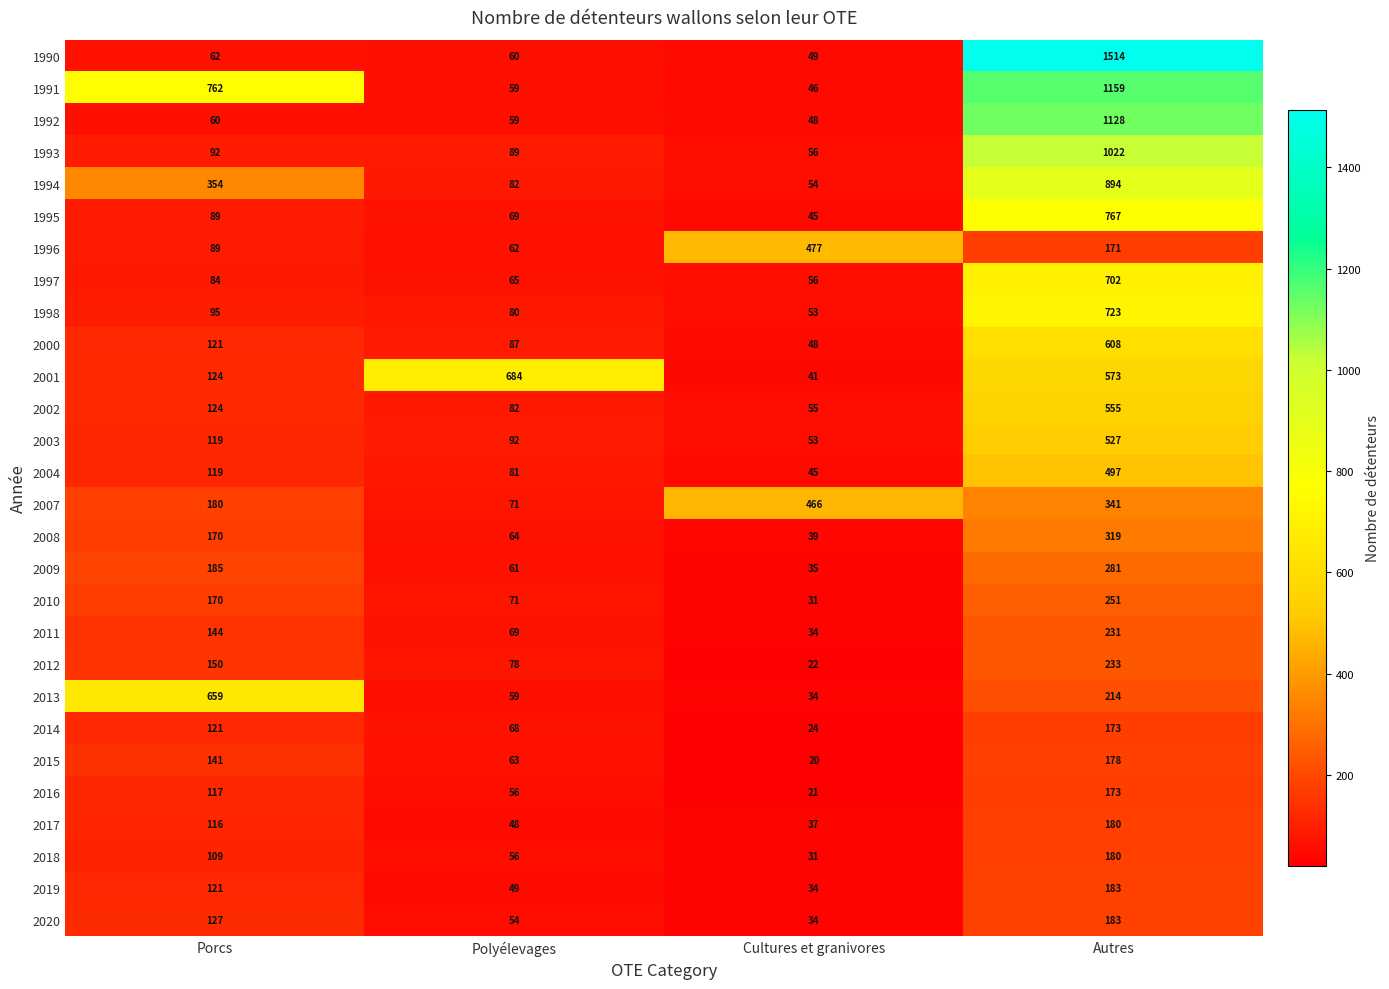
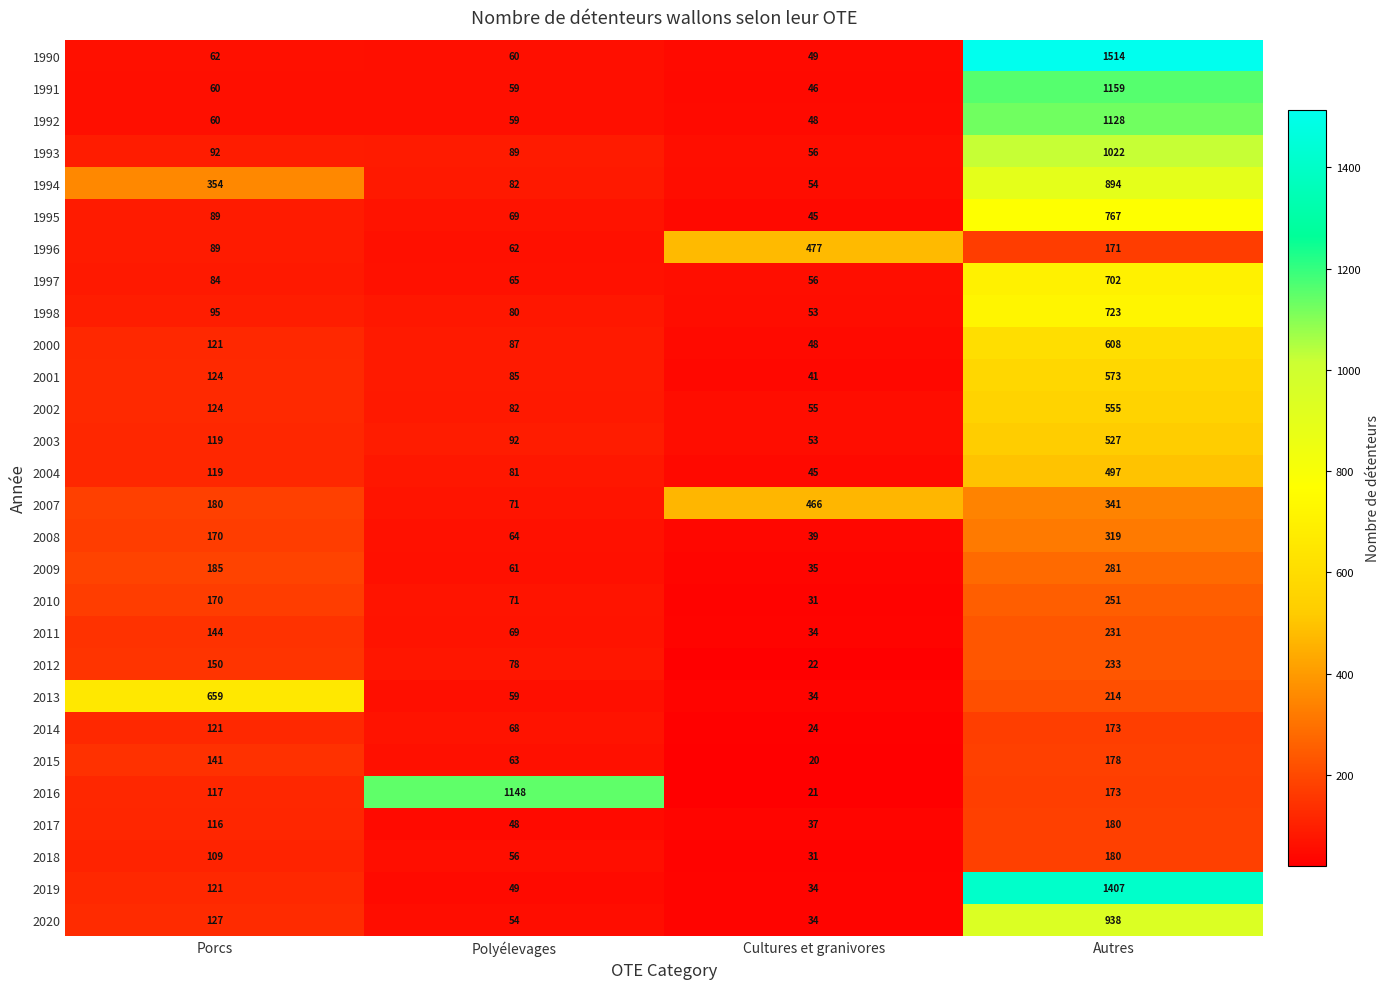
1991, Porcs: 762 -> 60
2001, Polyélevages: 684 -> 85
2016, Polyélevages: 56 -> 1148
2019, Autres: 183 -> 1407
2020, Autres: 183 -> 938
